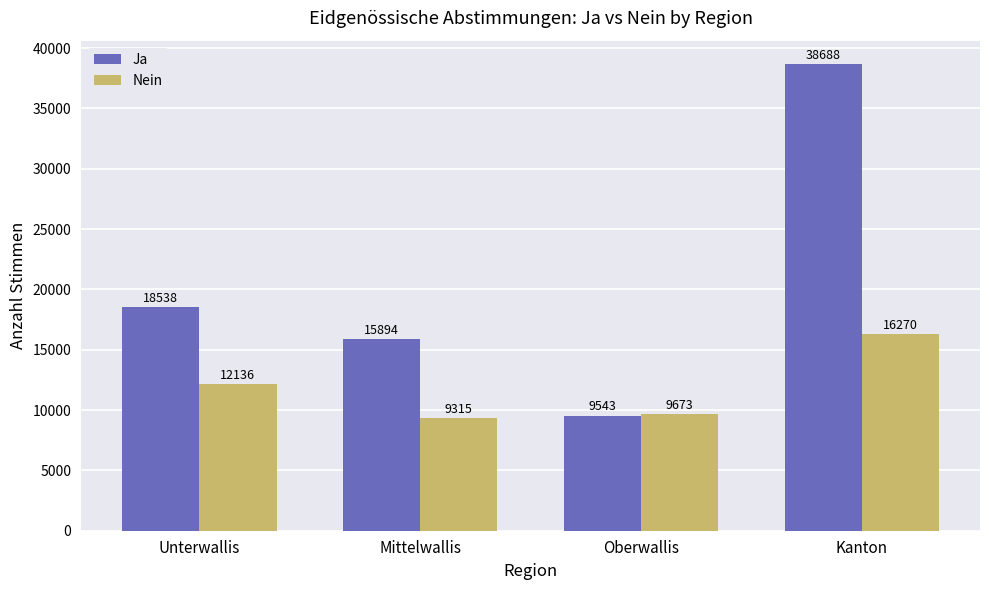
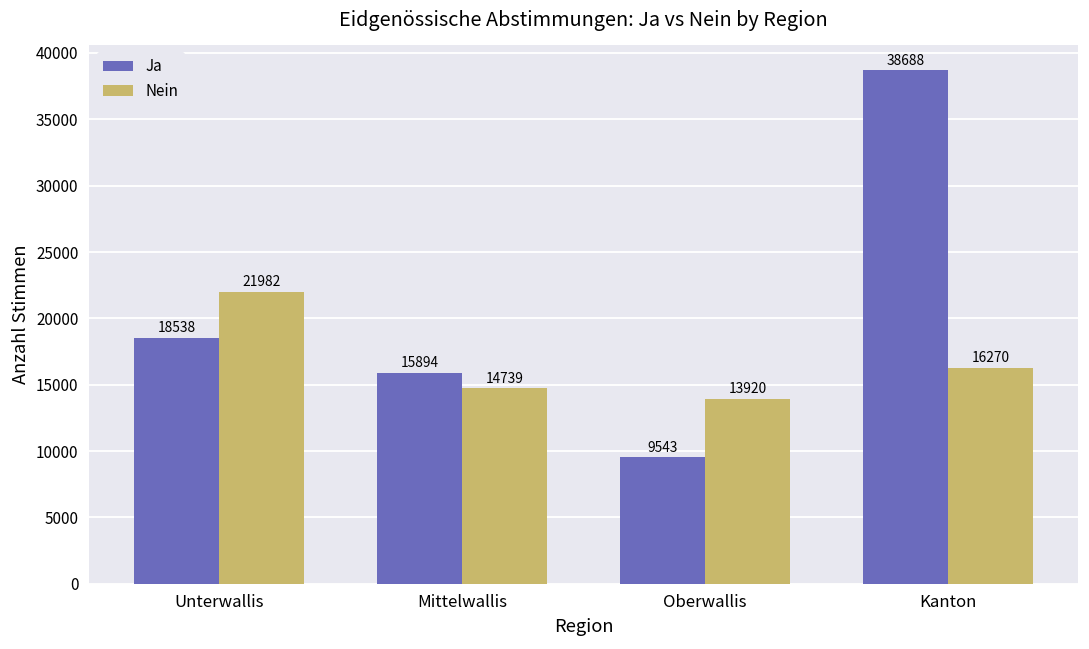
Nein, Unterwallis: 12136 -> 21982
Nein, Mittelwallis: 9315 -> 14739
Nein, Oberwallis: 9673 -> 13920
